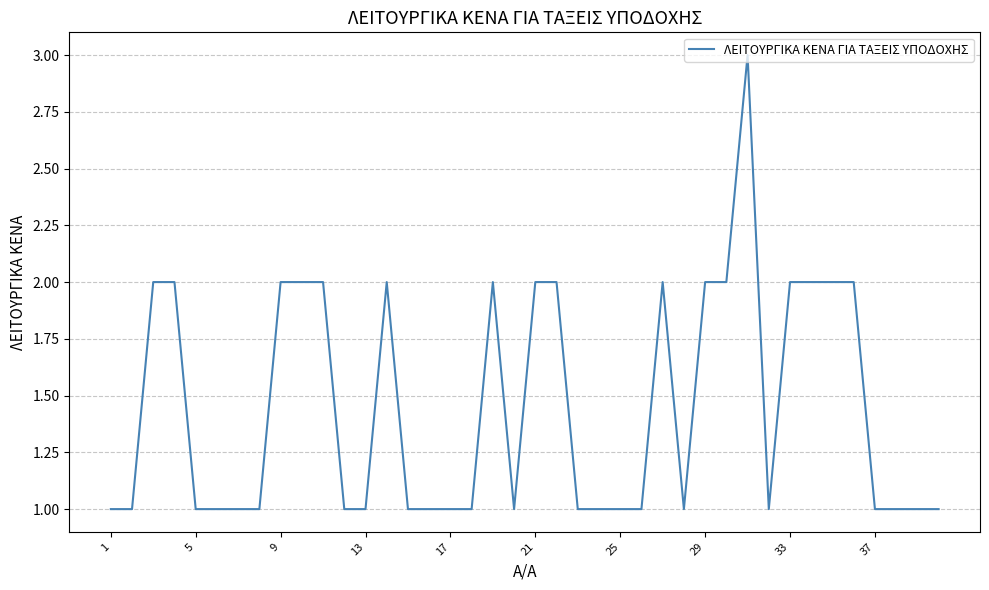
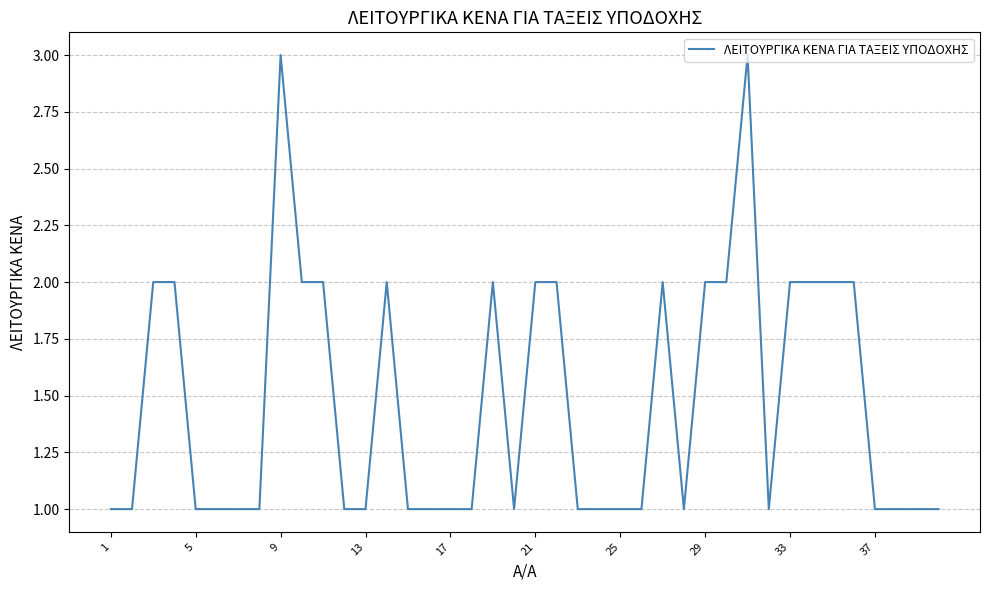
9: 2 -> 3
